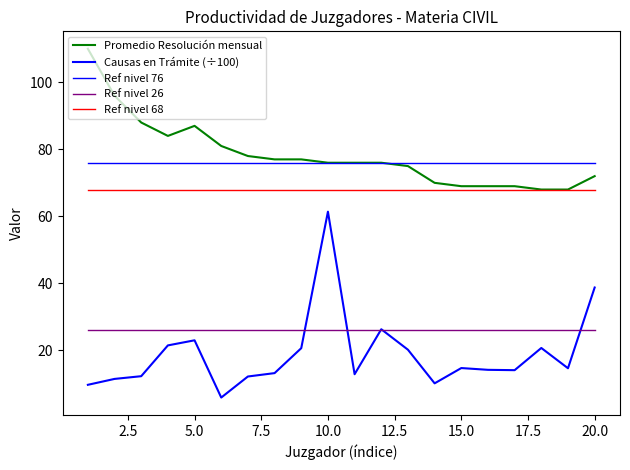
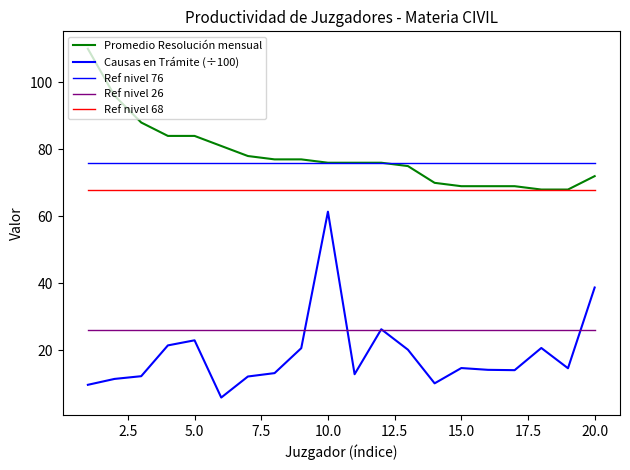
Promedio Resolución mensual, 5.0: 87 -> 84
